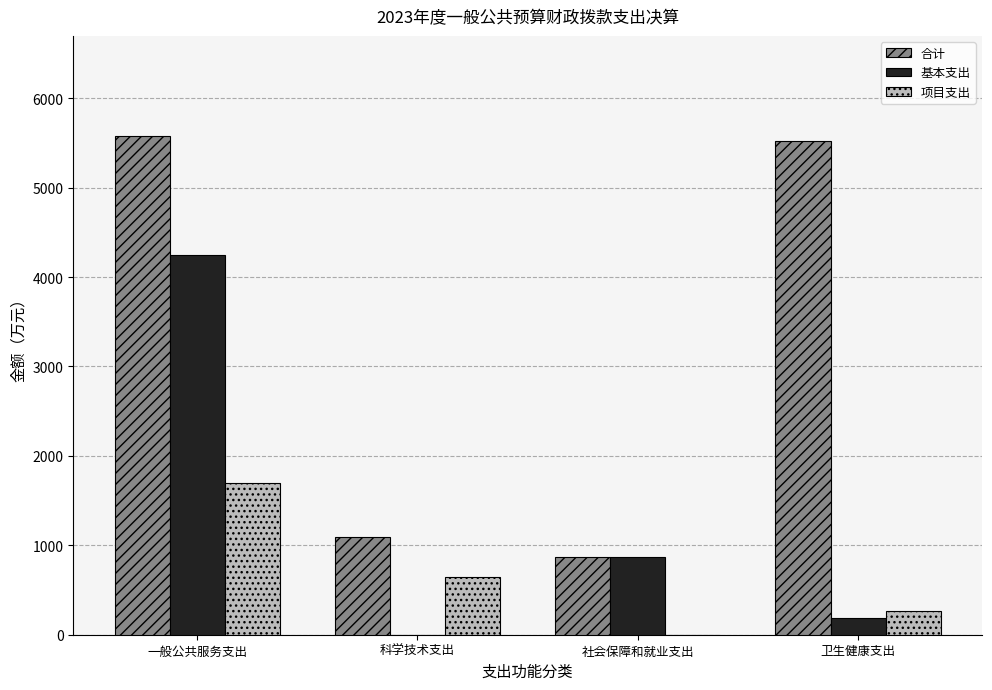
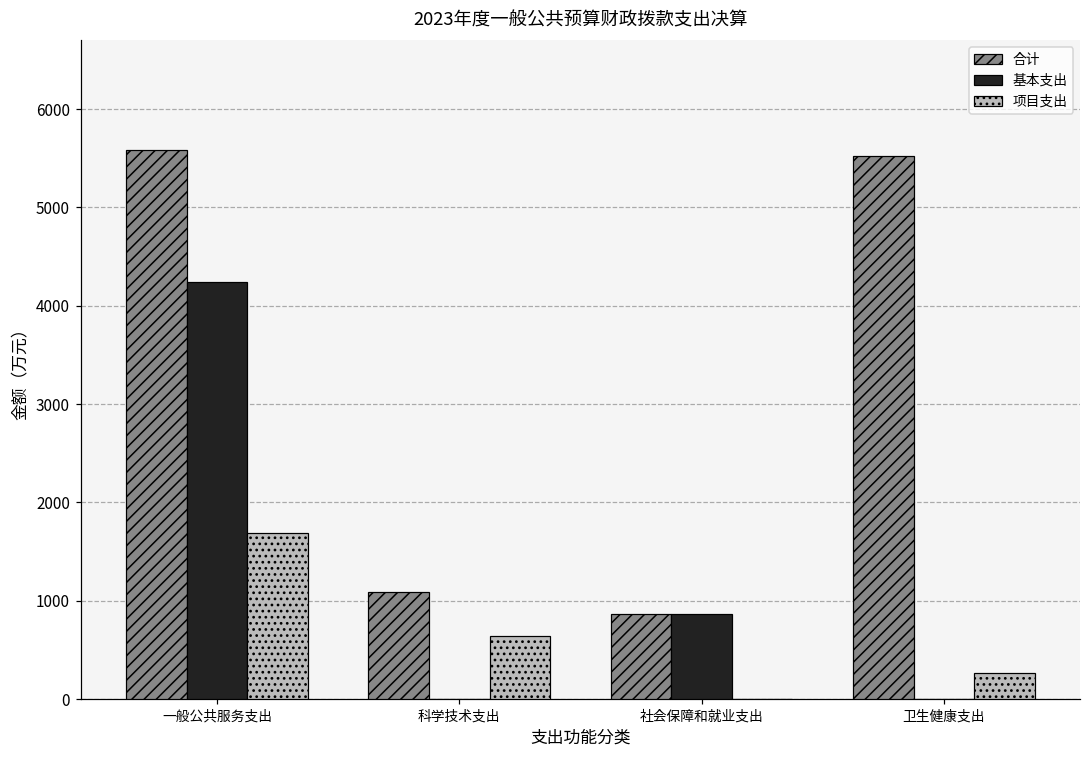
基本支出, 卫生健康支出: 200 -> 0
